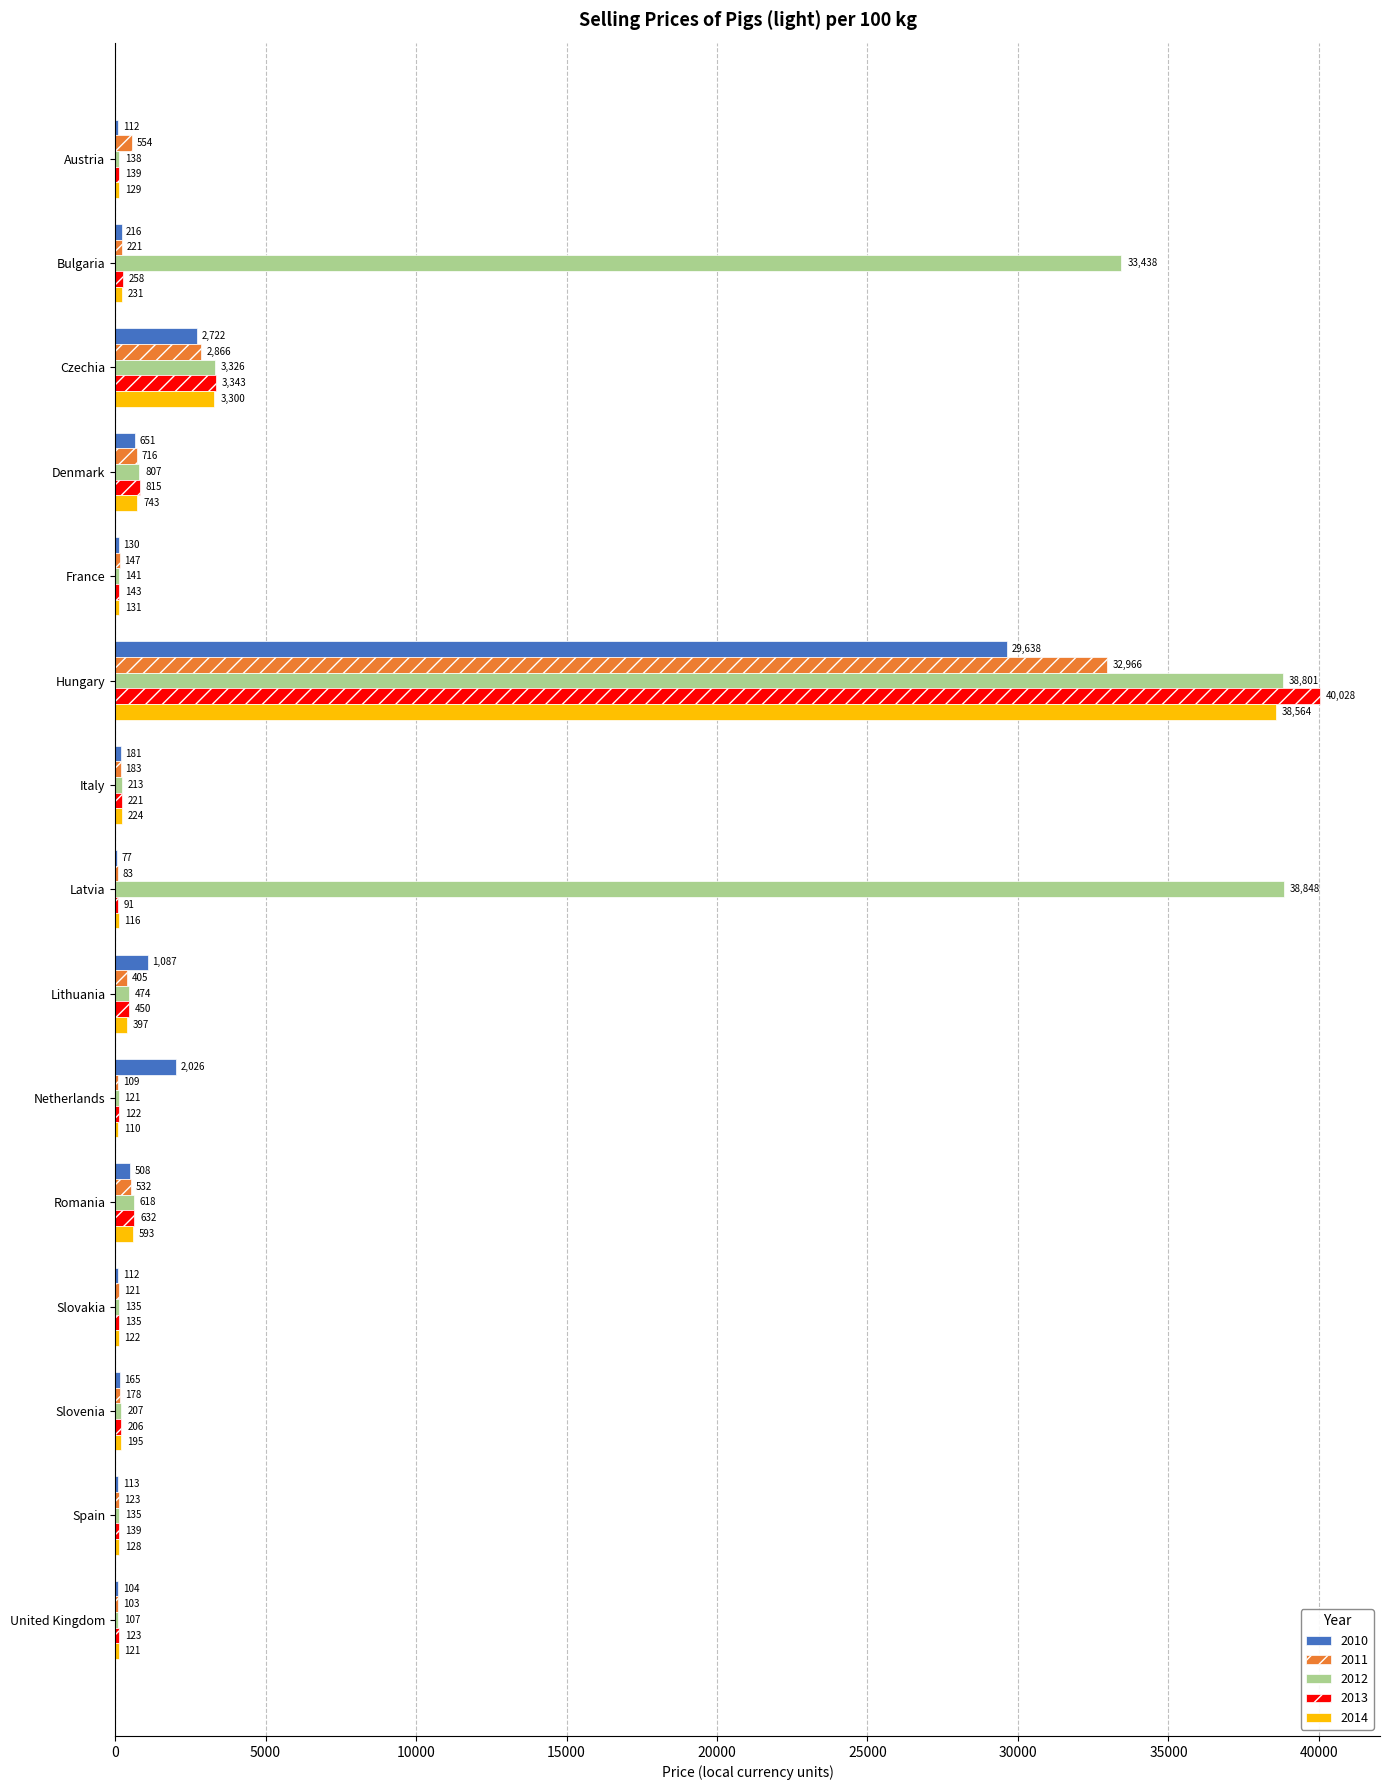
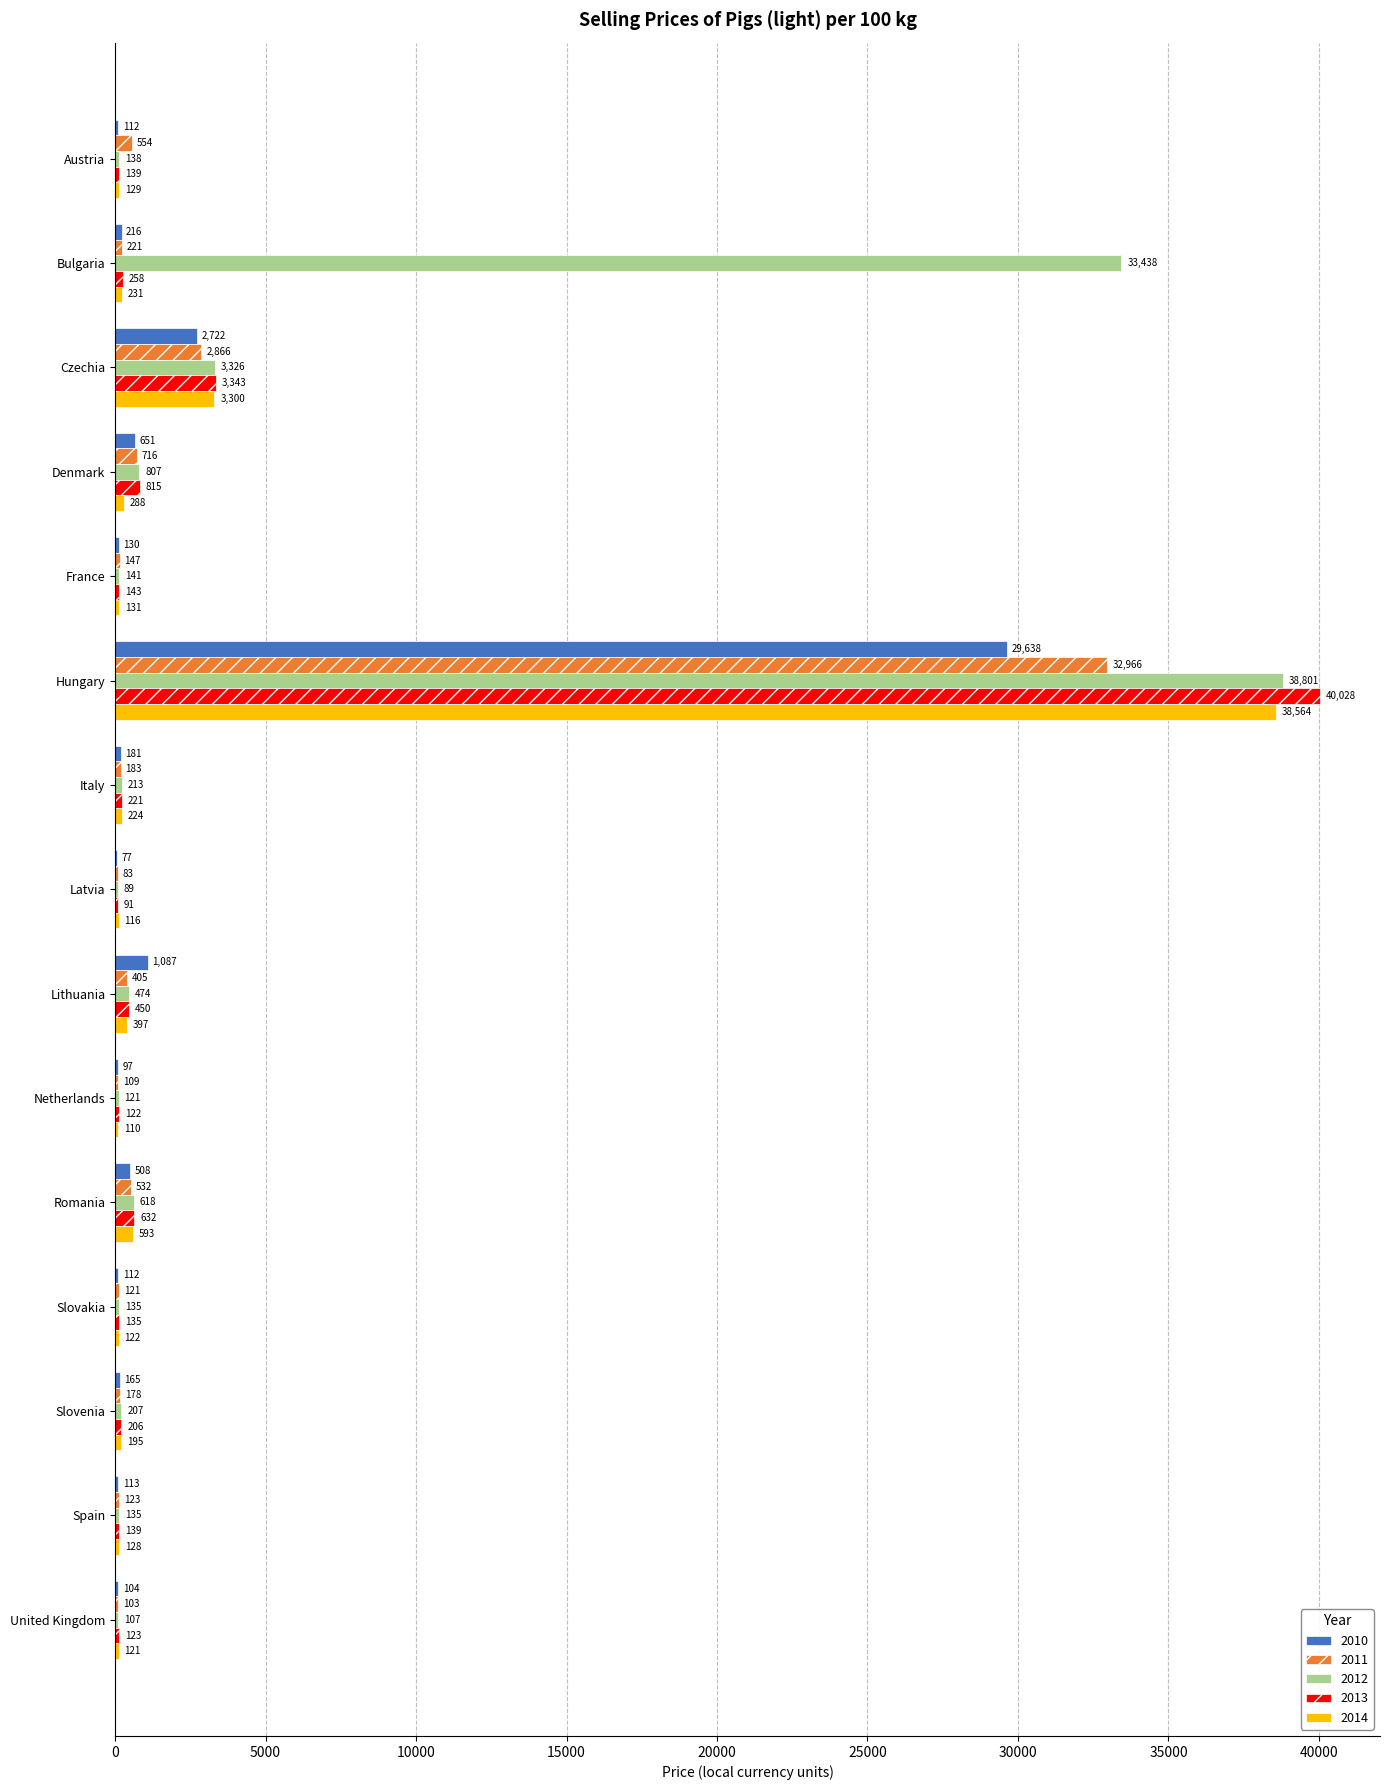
2014, Denmark: 743 -> 288
2012, Latvia: 38,848 -> 89
2010, Netherlands: 2,026 -> 97
